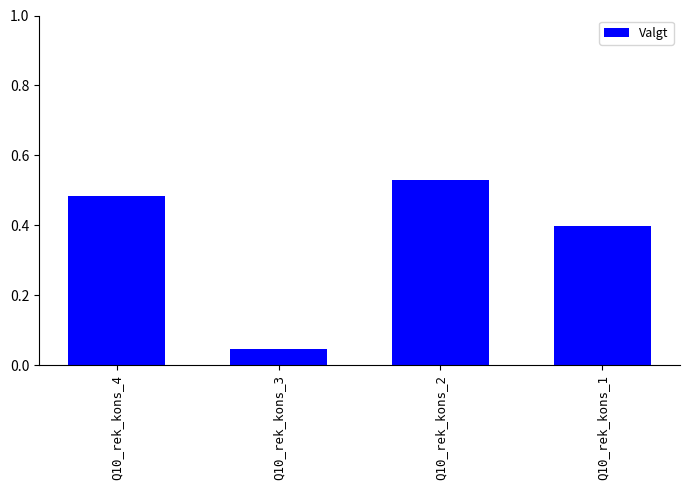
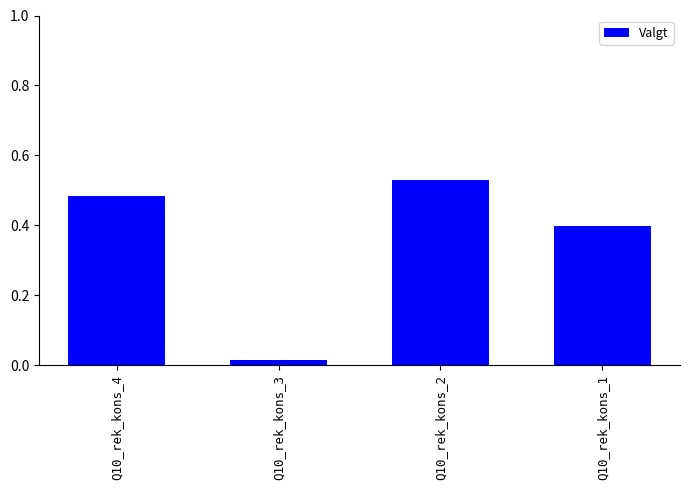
Q10_rek_kons_3: 0.05 -> 0.01
